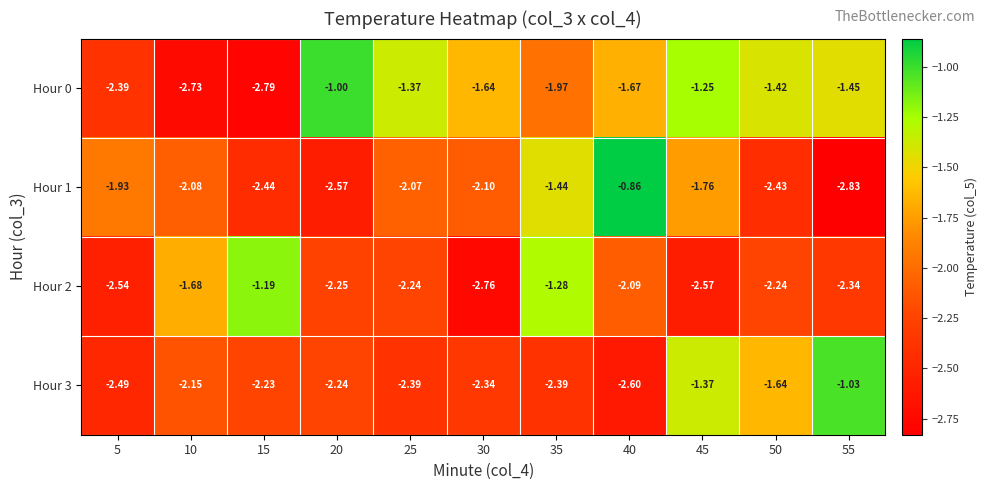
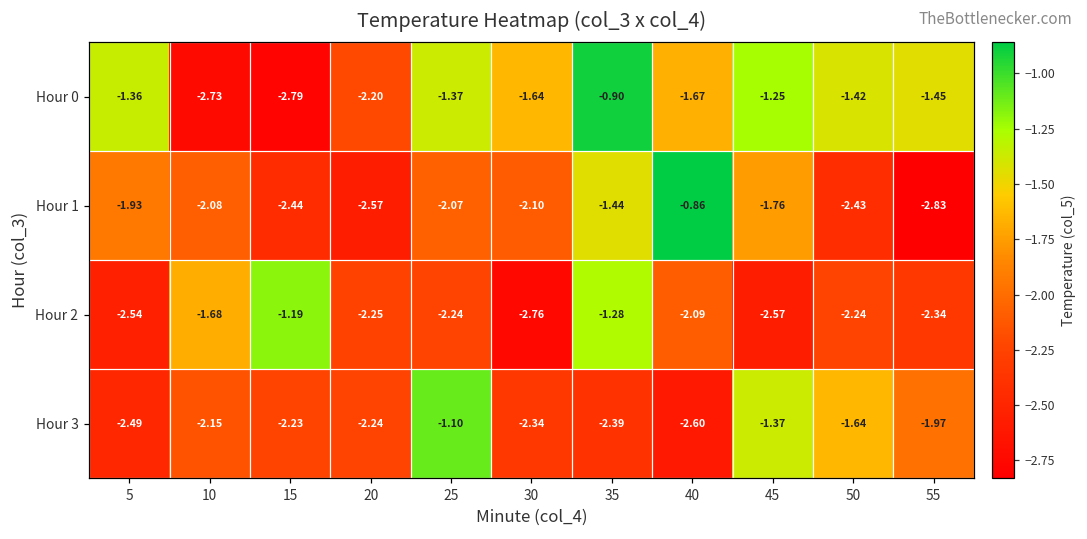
Hour 0, 5: -2.39 -> -1.36
Hour 0, 20: -1.00 -> -2.20
Hour 0, 35: -1.97 -> -0.90
Hour 3, 25: -2.39 -> -1.10
Hour 3, 55: -1.03 -> -1.97
